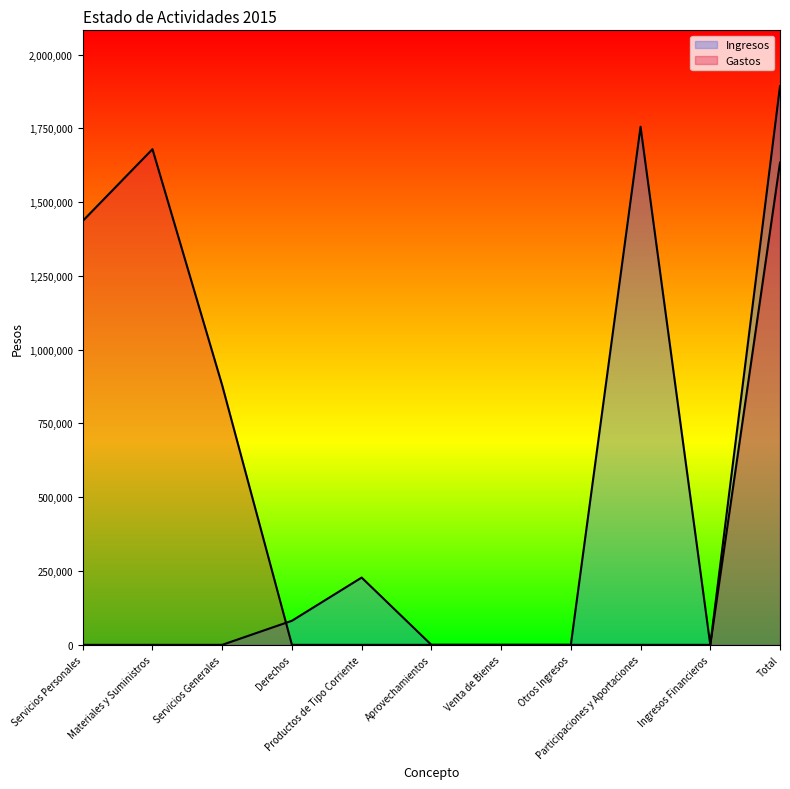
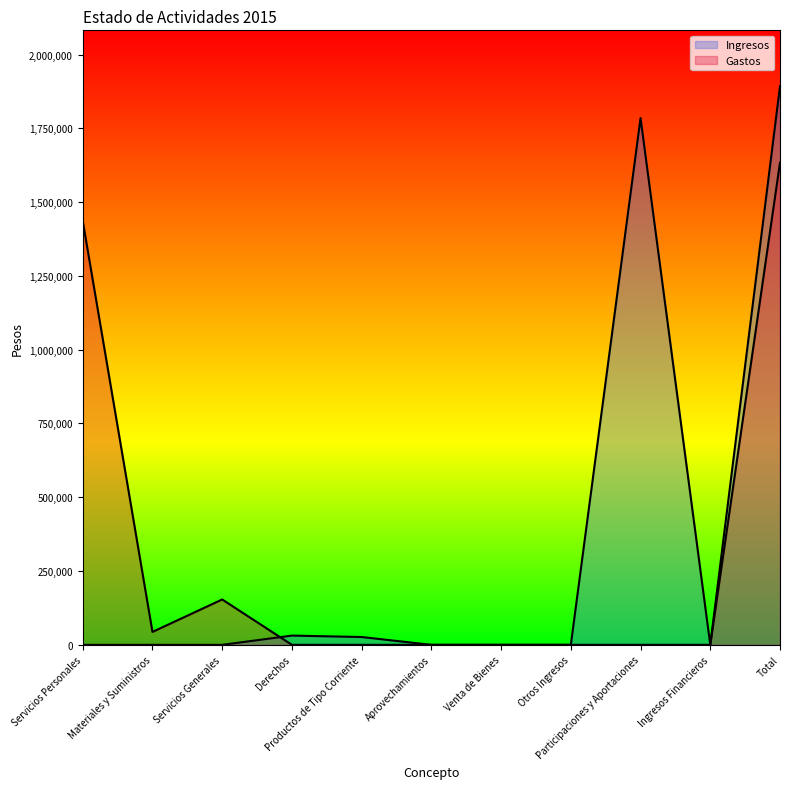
Gastos, Materiales y Suministros: 1,680,000 -> 40,000
Gastos, Servicios Generales: 880,000 -> 150,000
Ingresos, Derechos: 80,000 -> 30,000
Ingresos, Productos de Tipo Corriente: 230,000 -> 30,000
Ingresos, Participaciones y Aportaciones: 1,760,000 -> 1,780,000
